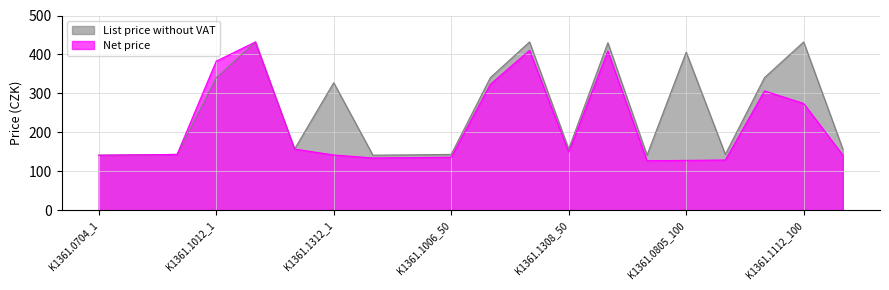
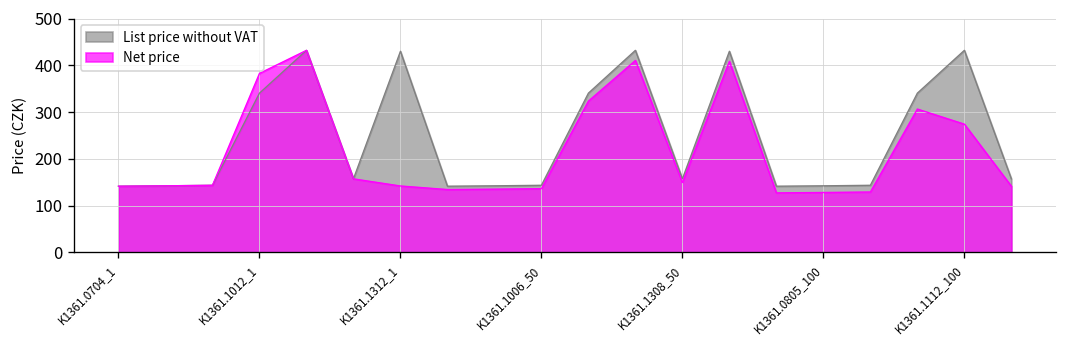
List price without VAT, K1361.1312_1: 330 -> 430
List price without VAT, K1361.0805_100: 410 -> 140
